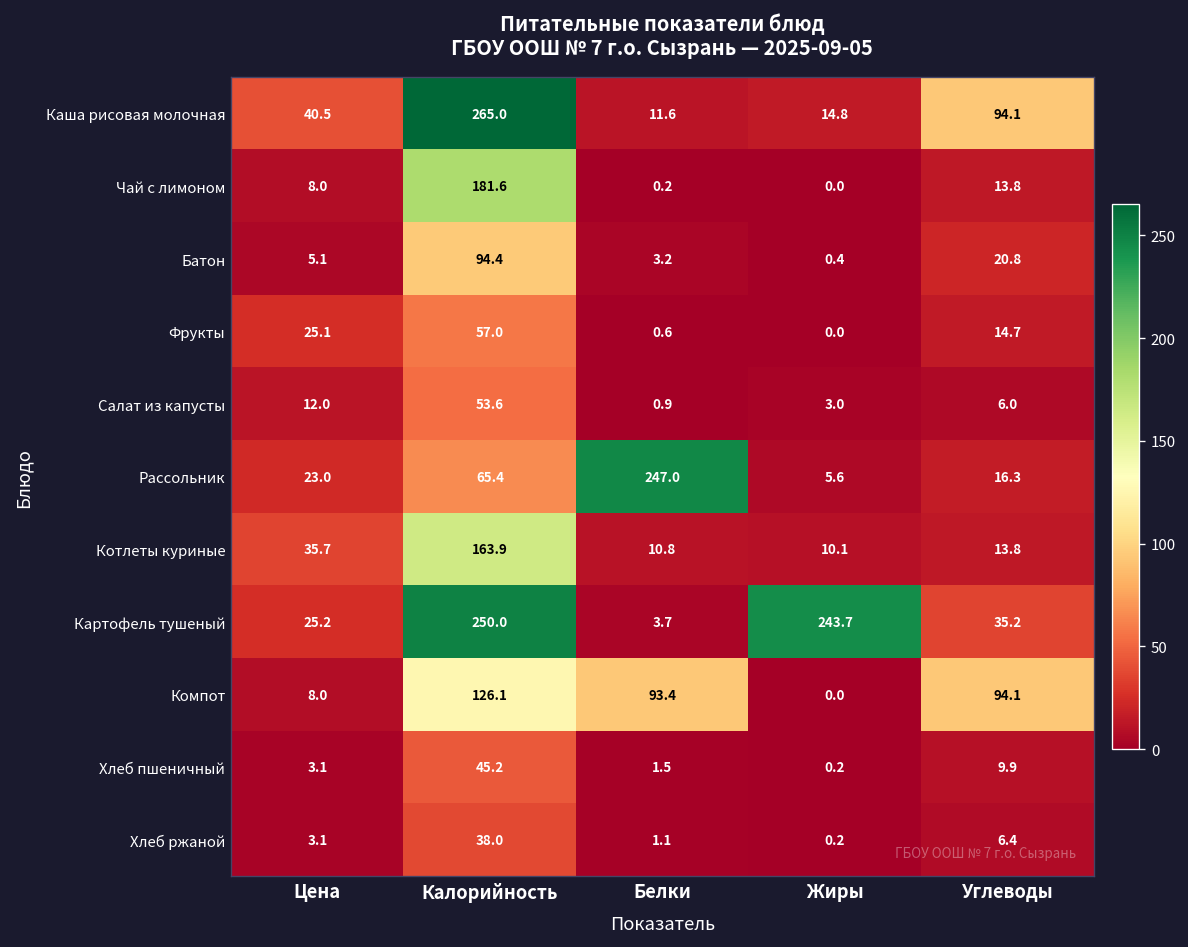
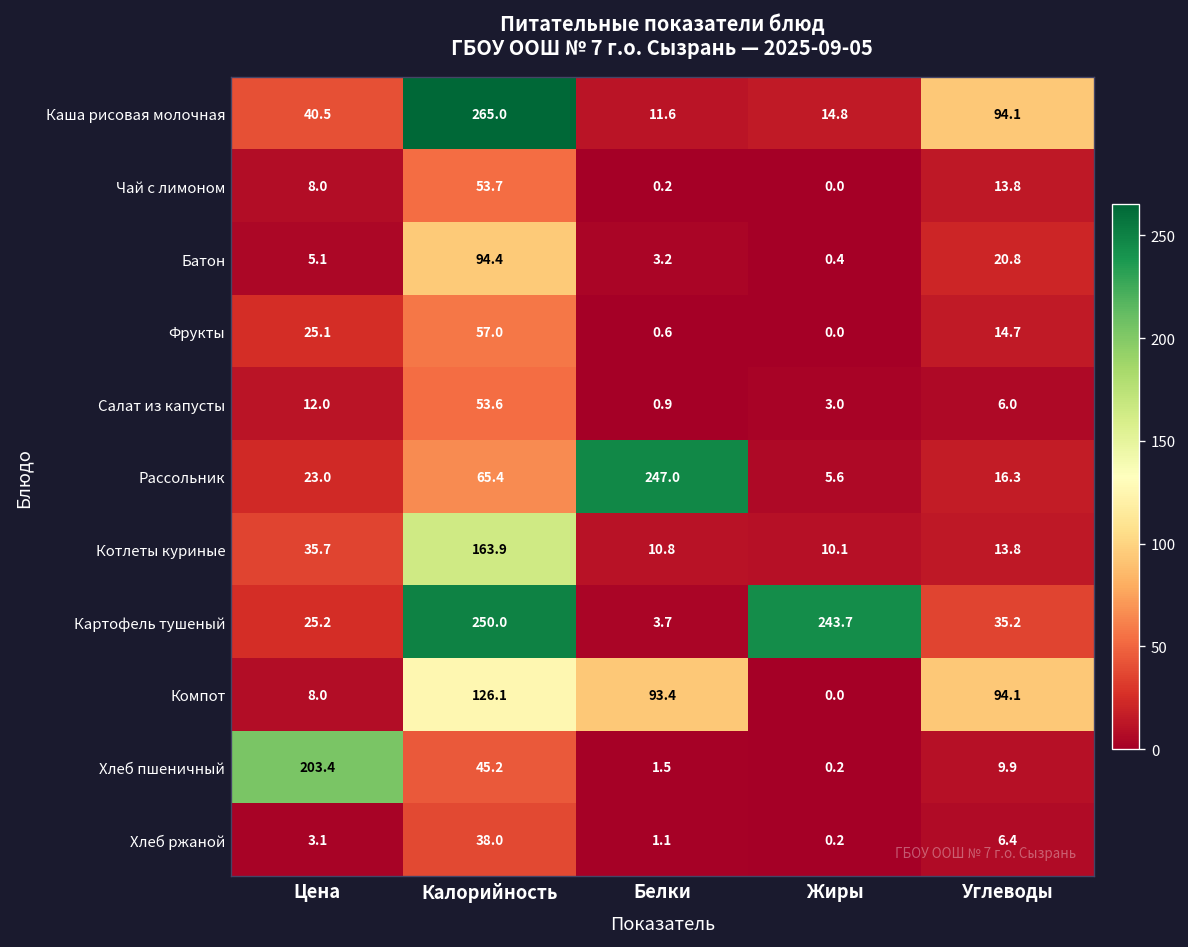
Чай с лимоном, Калорийность: 181.6 -> 53.7
Хлеб пшеничный, Цена: 3.1 -> 203.4
